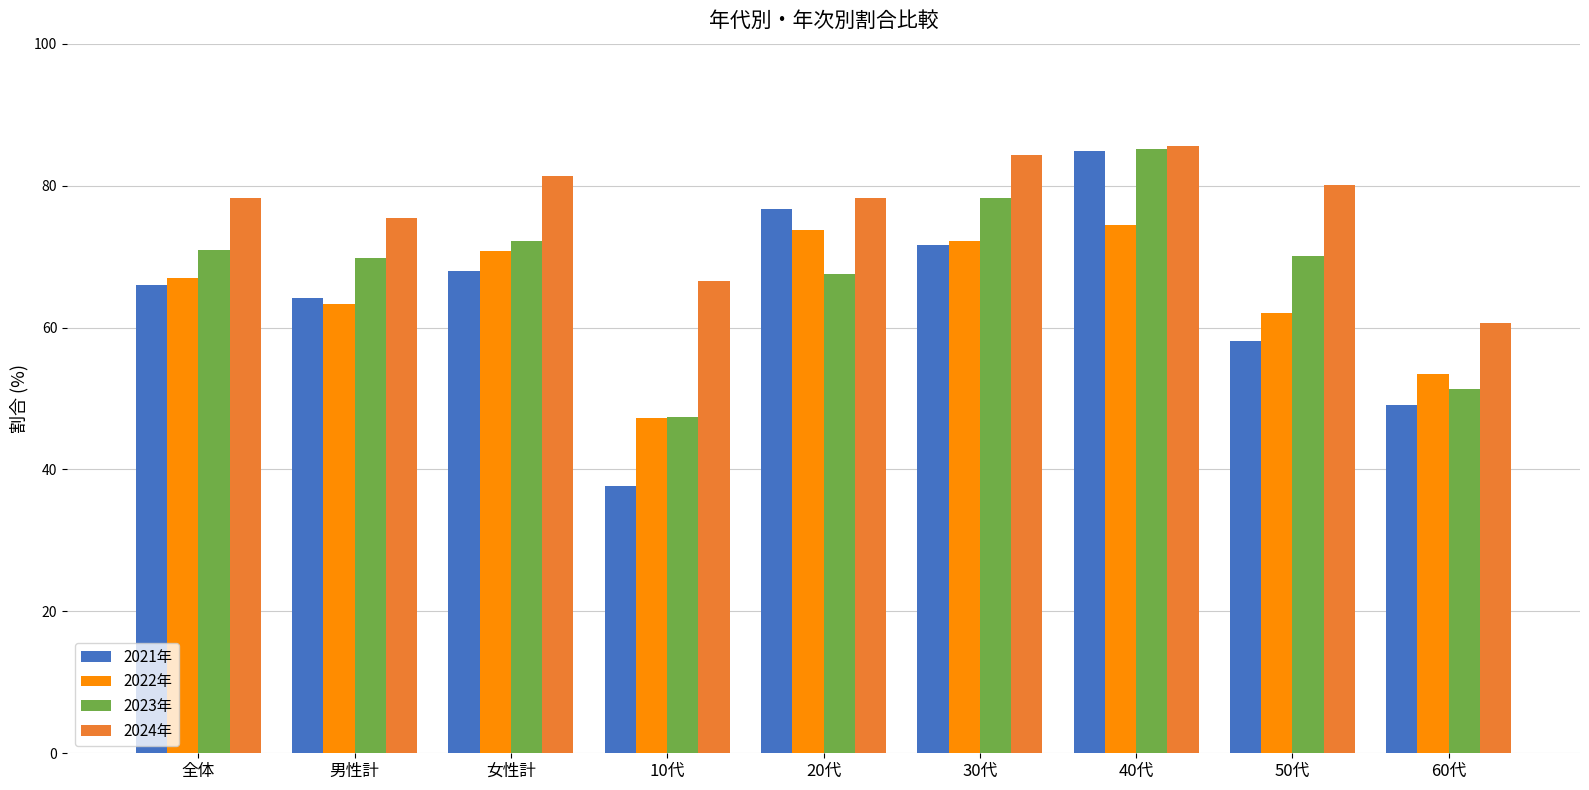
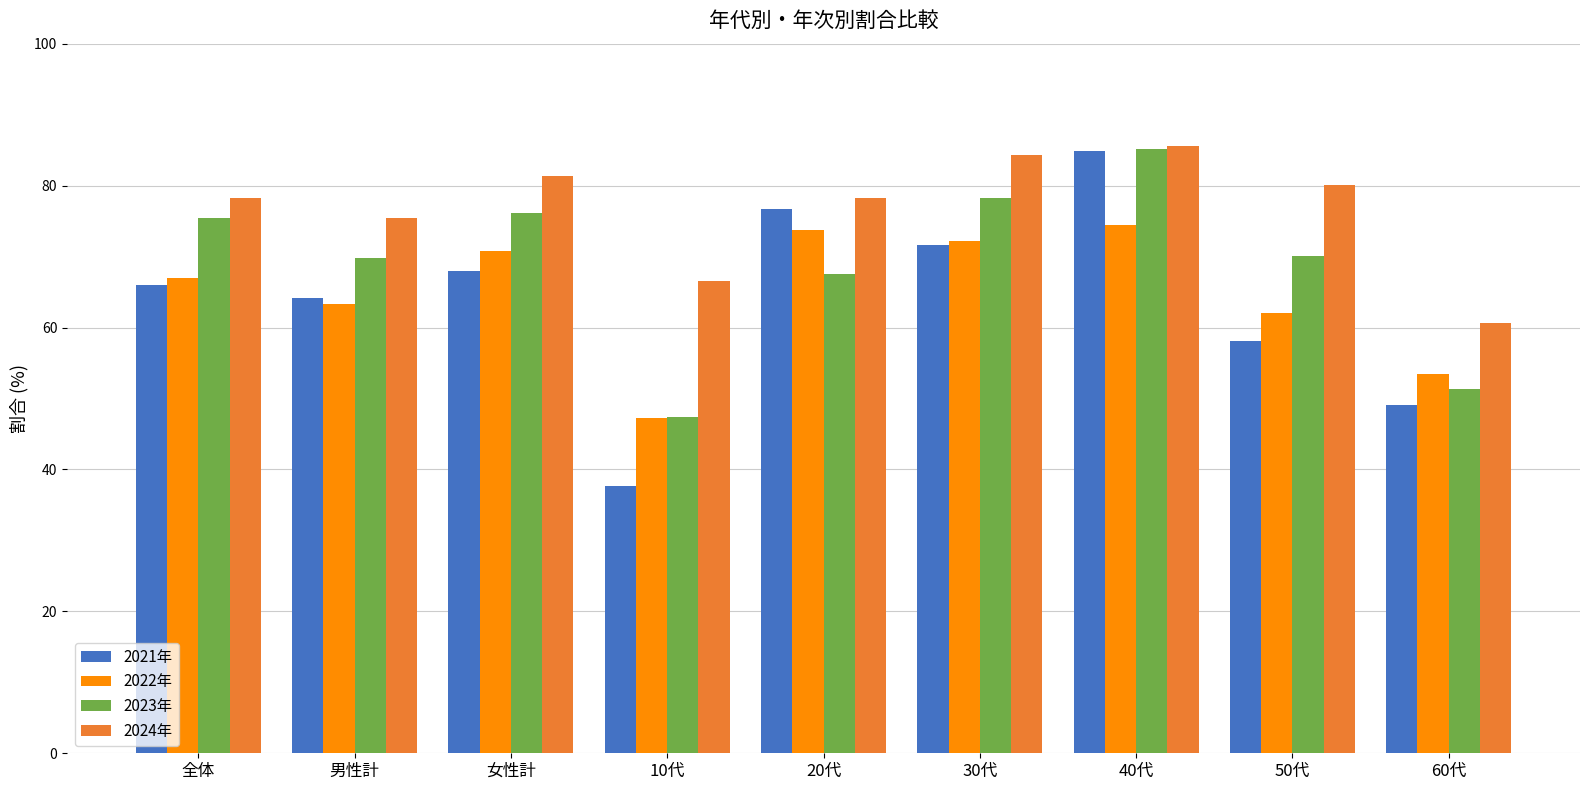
2023年, 全体: 71 -> 75
2023年, 女性計: 72 -> 76
